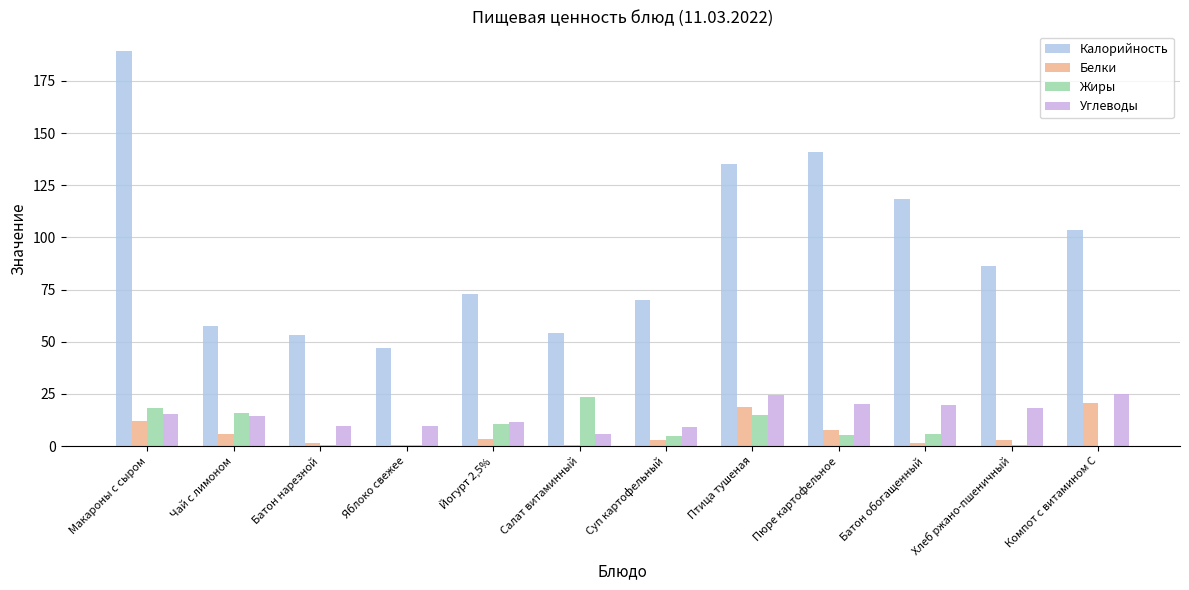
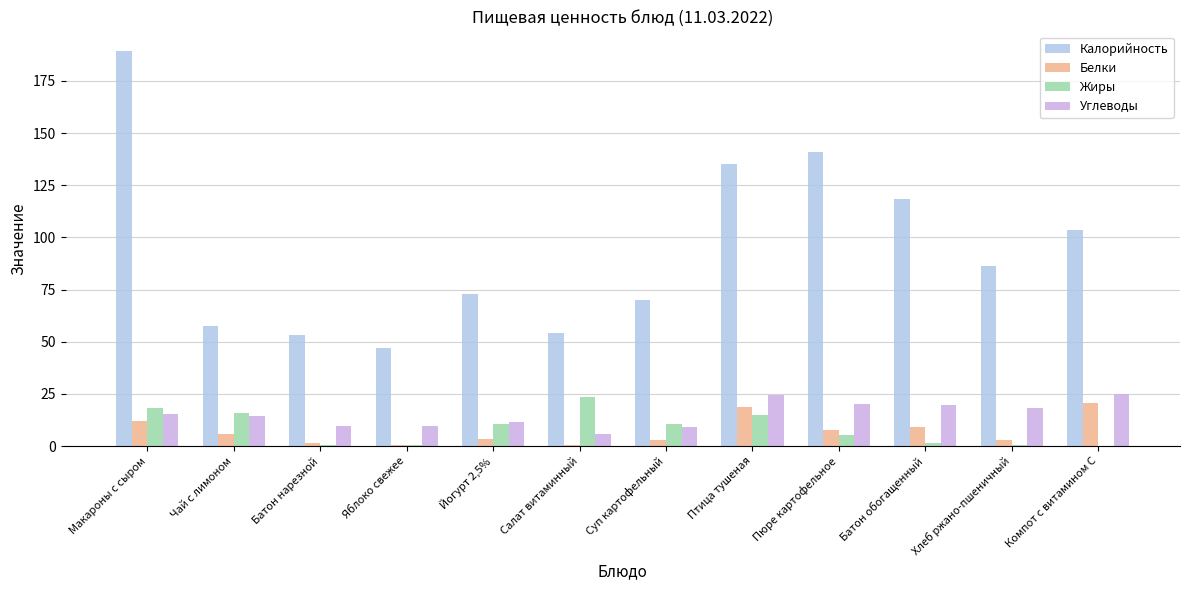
Жиры, Суп картофельный: 5 -> 11
Белки, Батон обогащенный: 2 -> 9
Жиры, Батон обогащенный: 6 -> 1
